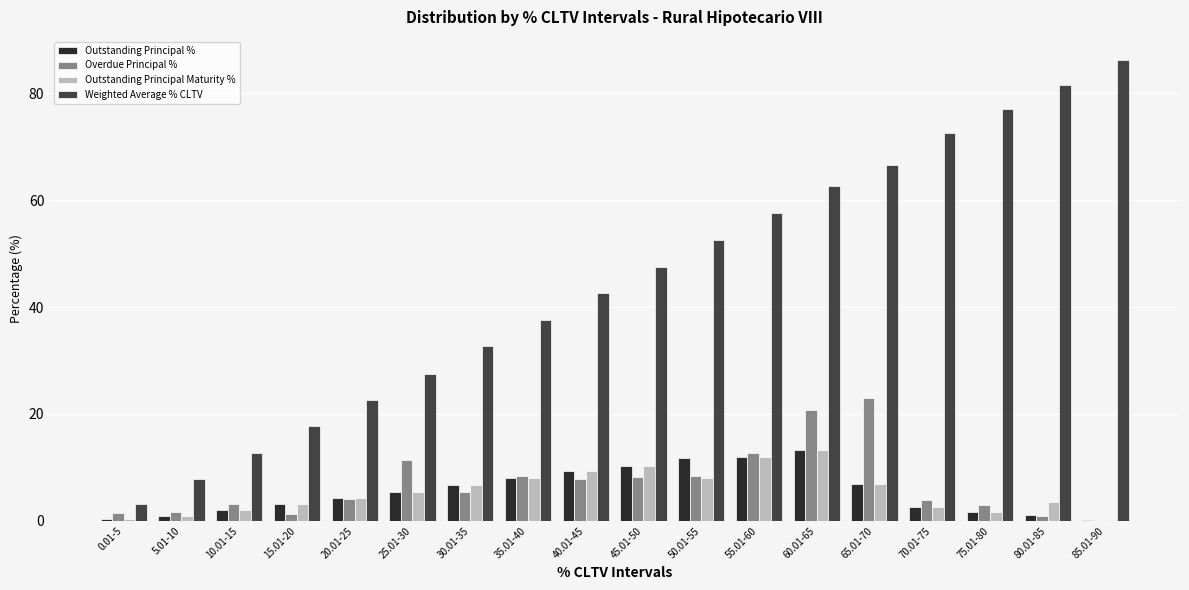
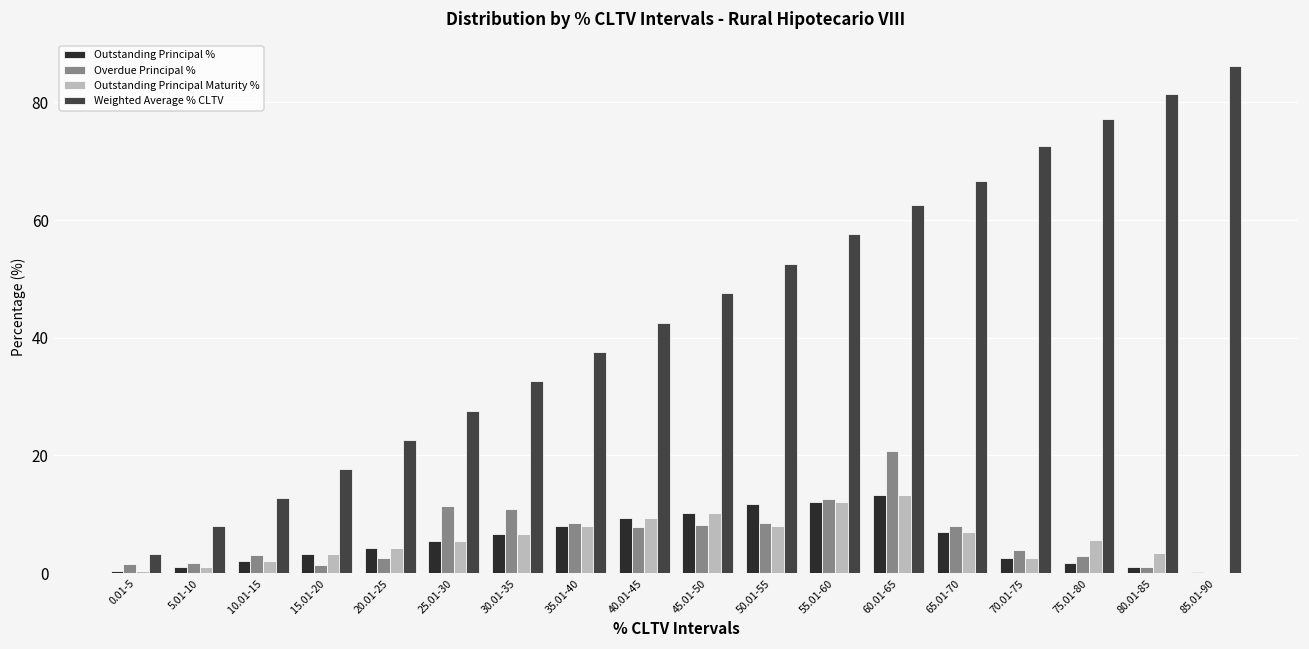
Overdue Principal %, 20.01-25: 4 -> 3
Overdue Principal %, 30.01-35: 5 -> 11
Overdue Principal %, 65.01-70: 23 -> 8
Outstanding Principal Maturity %, 75.01-80: 2 -> 6
